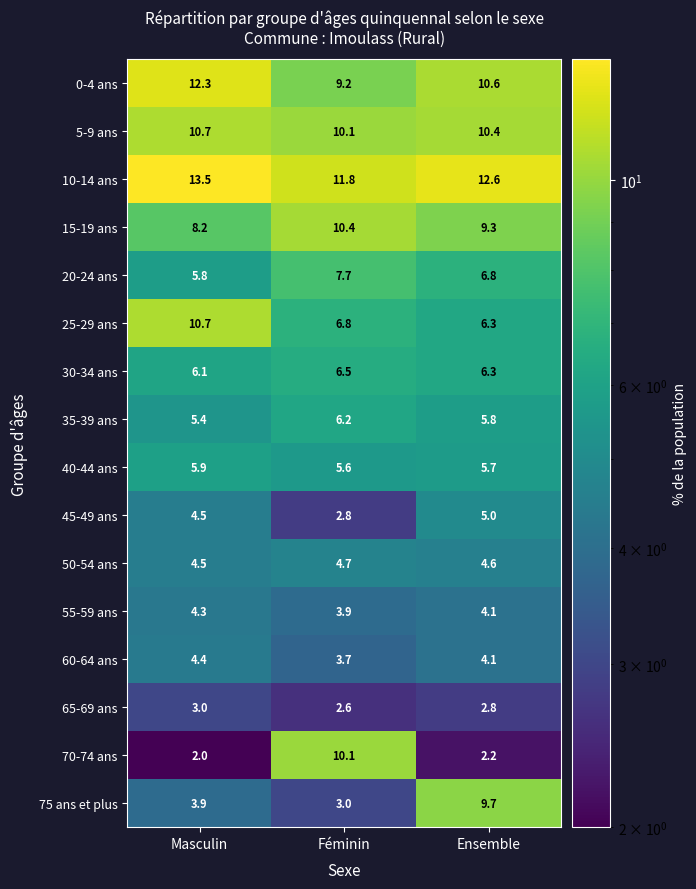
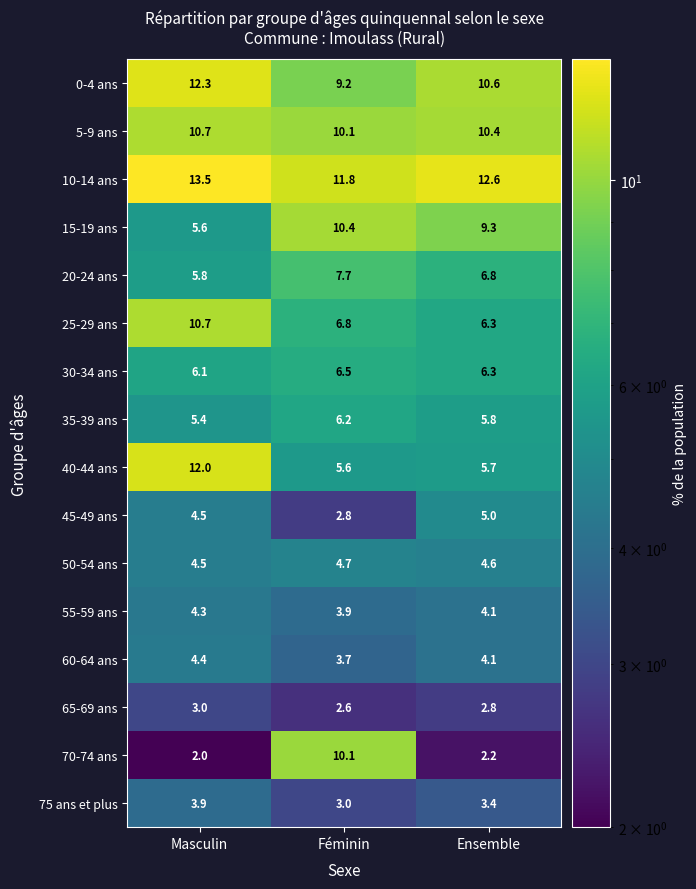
15-19 ans, Masculin: 8.2 -> 5.6
40-44 ans, Masculin: 5.9 -> 12.0
75 ans et plus, Ensemble: 9.7 -> 3.4
